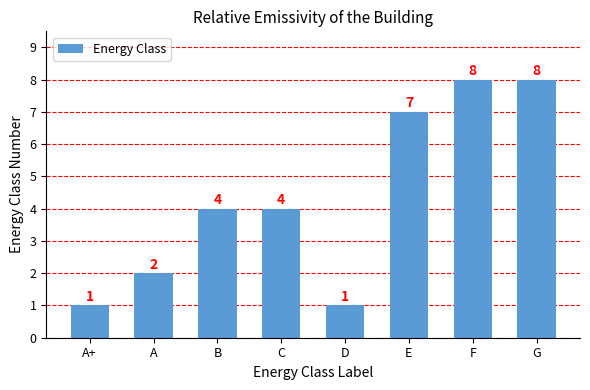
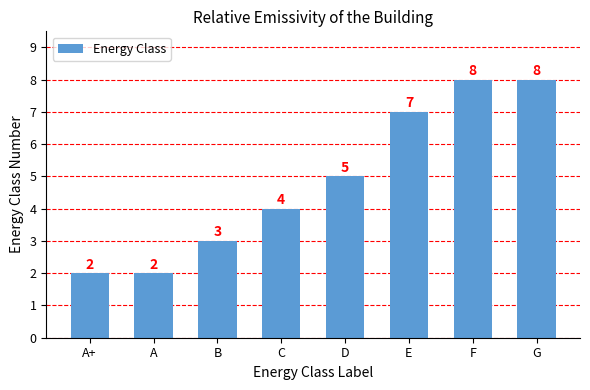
A+: 1 -> 2
B: 4 -> 3
D: 1 -> 5
